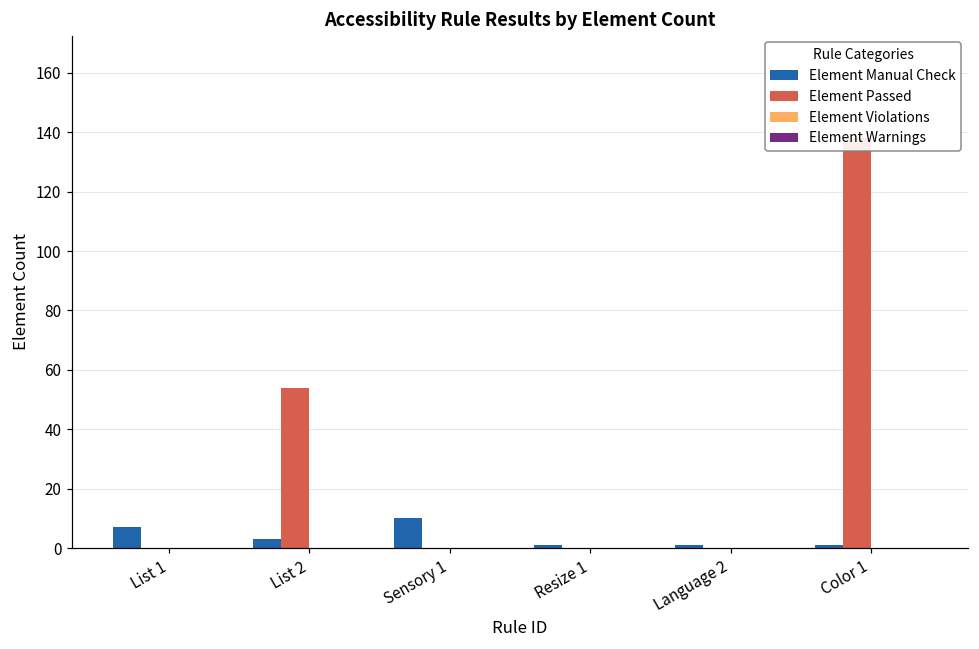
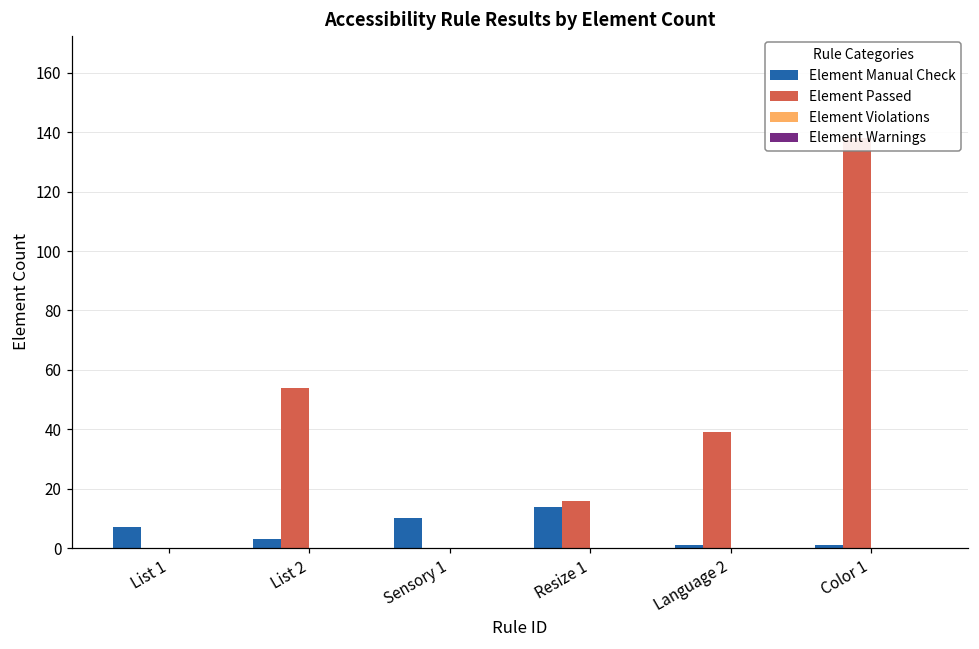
Element Manual Check, Resize 1: 1 -> 14
Element Passed, Resize 1: 0 -> 16
Element Passed, Language 2: 0 -> 39
